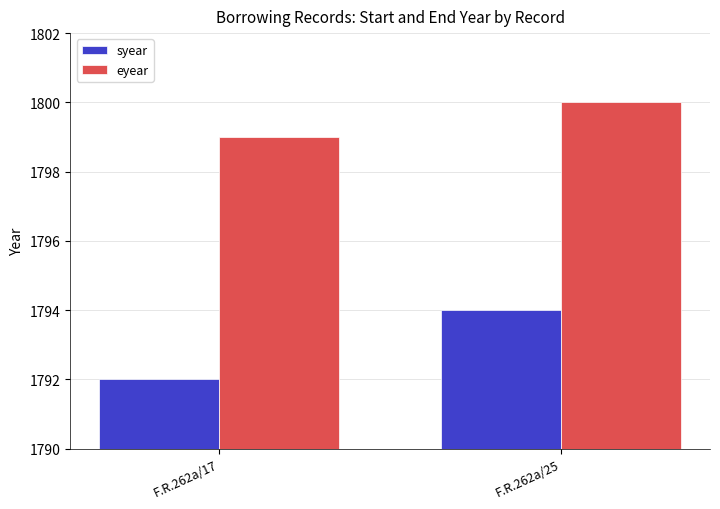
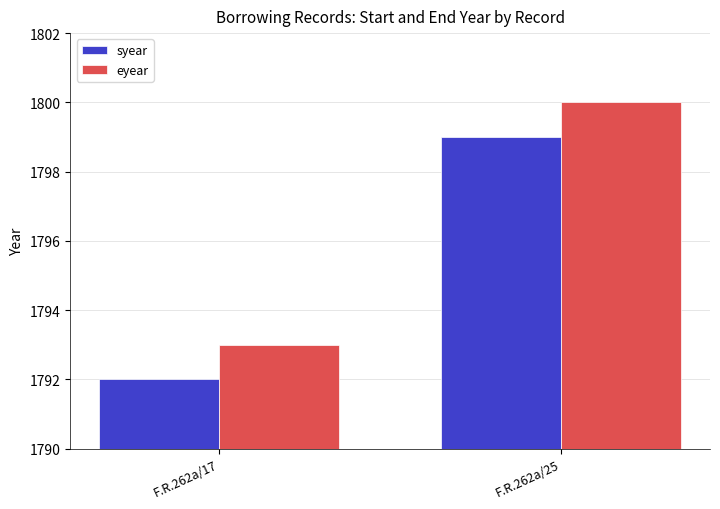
eyear, F.R.262a/17: 1799 -> 1793
syear, F.R.262a/25: 1794 -> 1799
